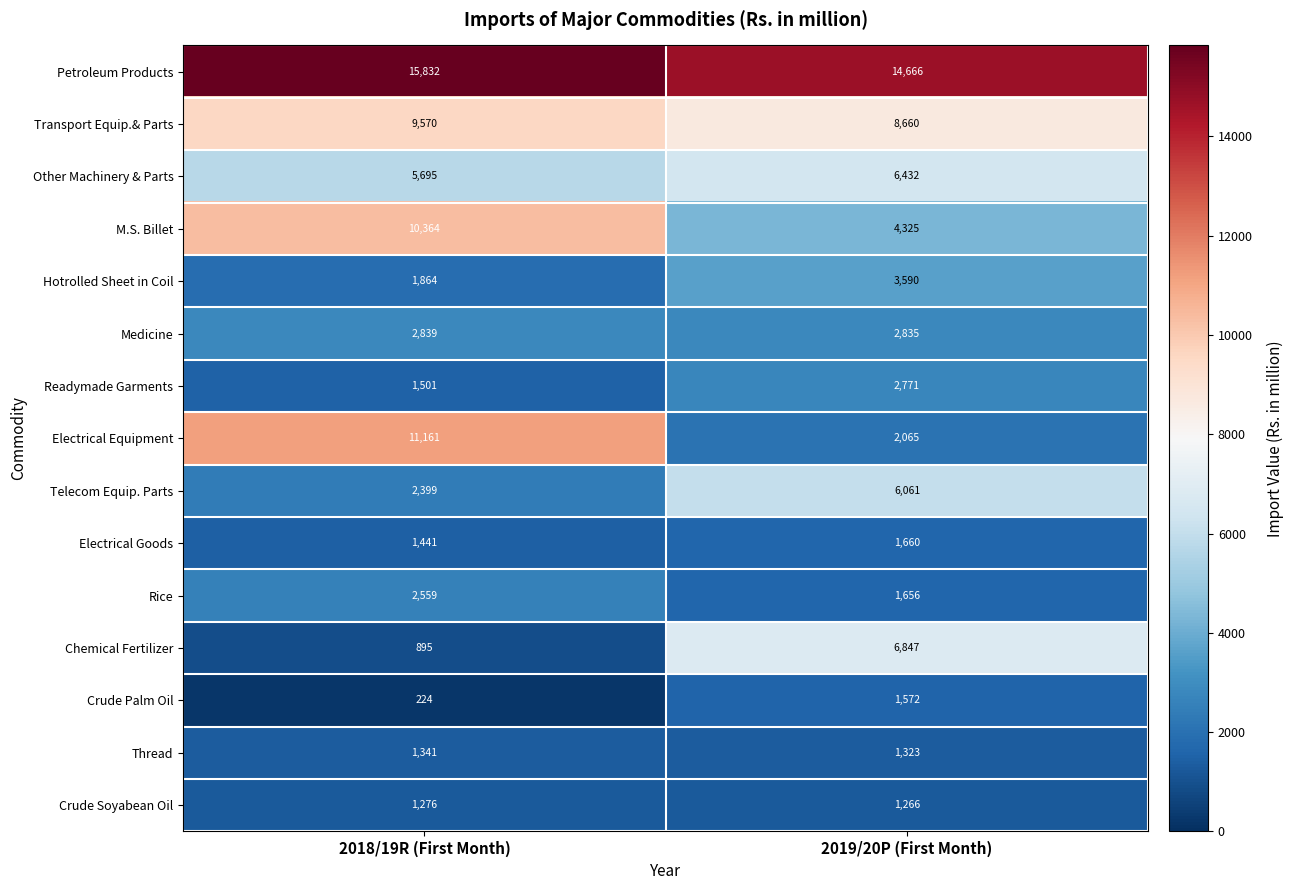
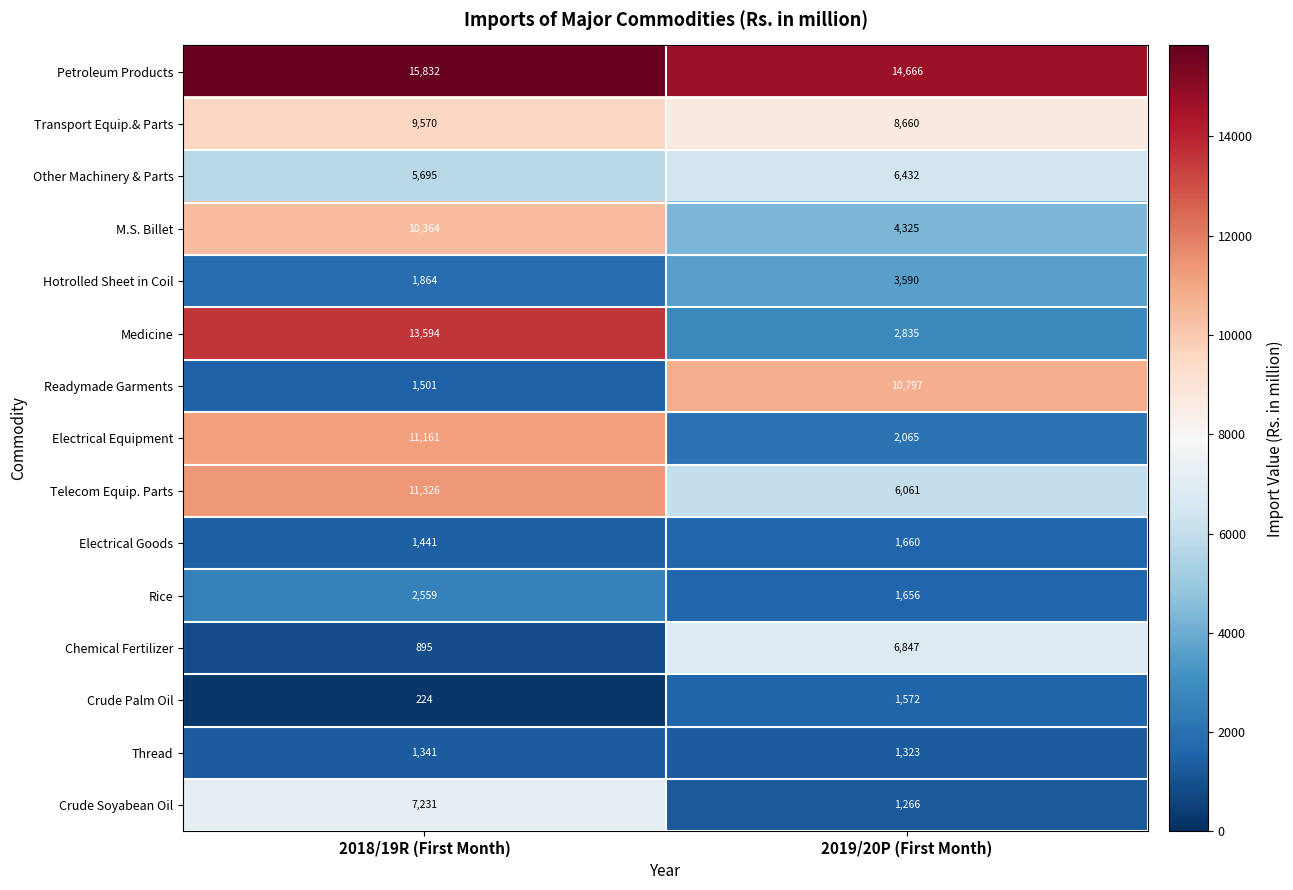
Medicine, 2018/19R (First Month): 2,839 -> 13,594
Readymade Garments, 2019/20P (First Month): 2,771 -> 10,797
Telecom Equip. Parts, 2018/19R (First Month): 2,399 -> 11,326
Crude Soyabean Oil, 2018/19R (First Month): 1,276 -> 7,231
